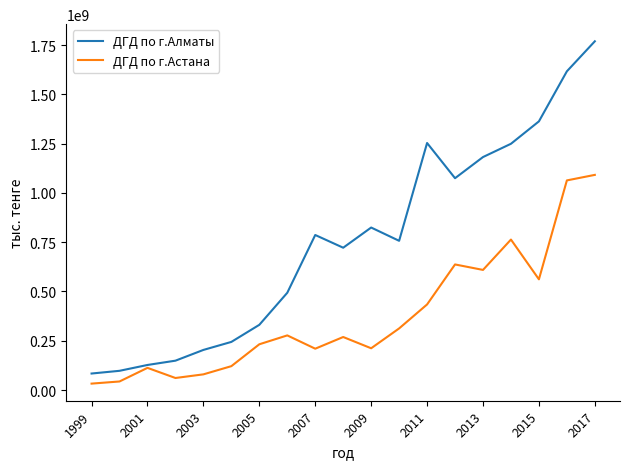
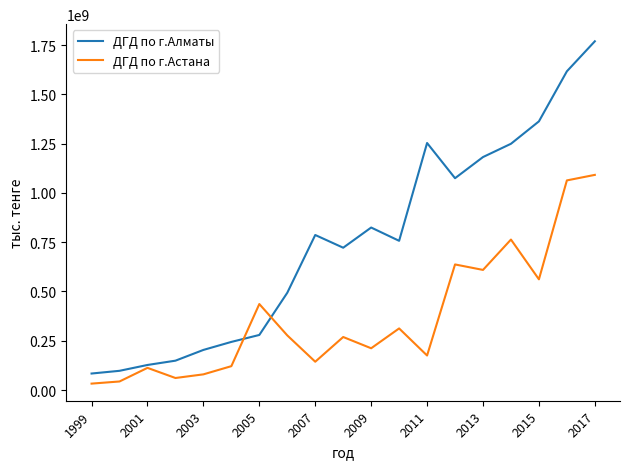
ДГД по г.Алматы, 2005: 330000000 -> 280000000
ДГД по г.Астана, 2005: 230000000 -> 440000000
ДГД по г.Астана, 2007: 210000000 -> 140000000
ДГД по г.Астана, 2011: 430000000 -> 180000000
